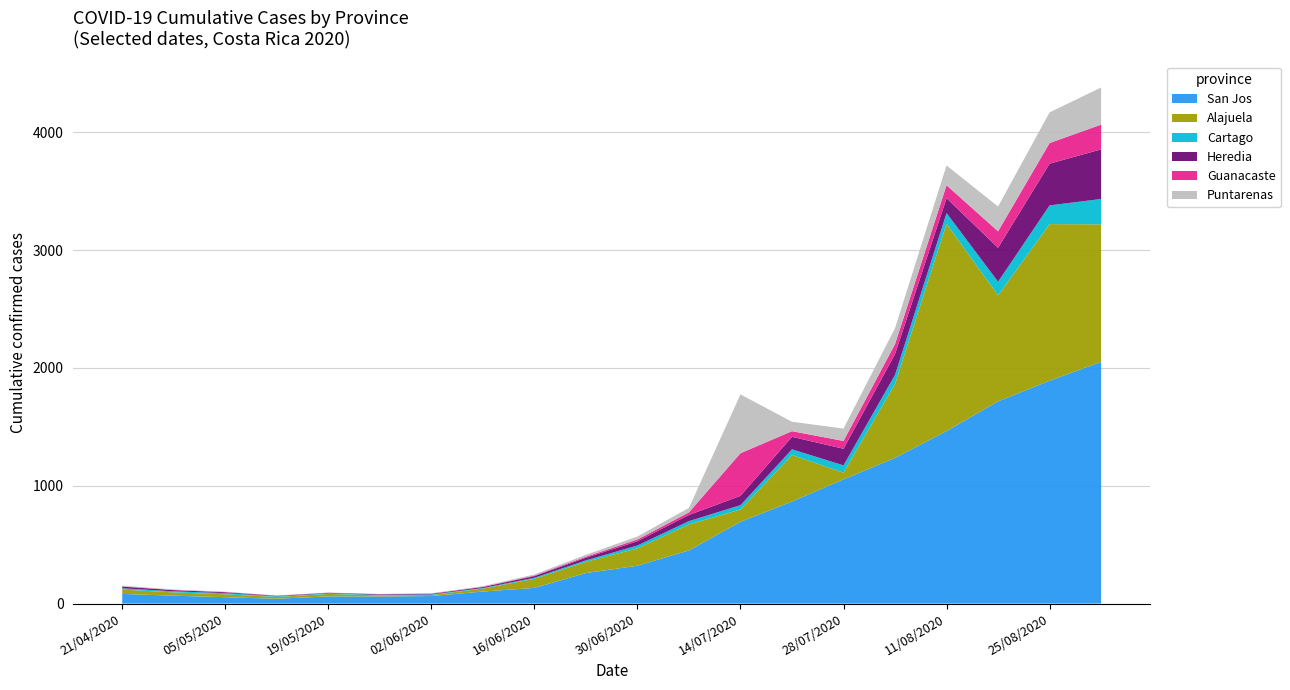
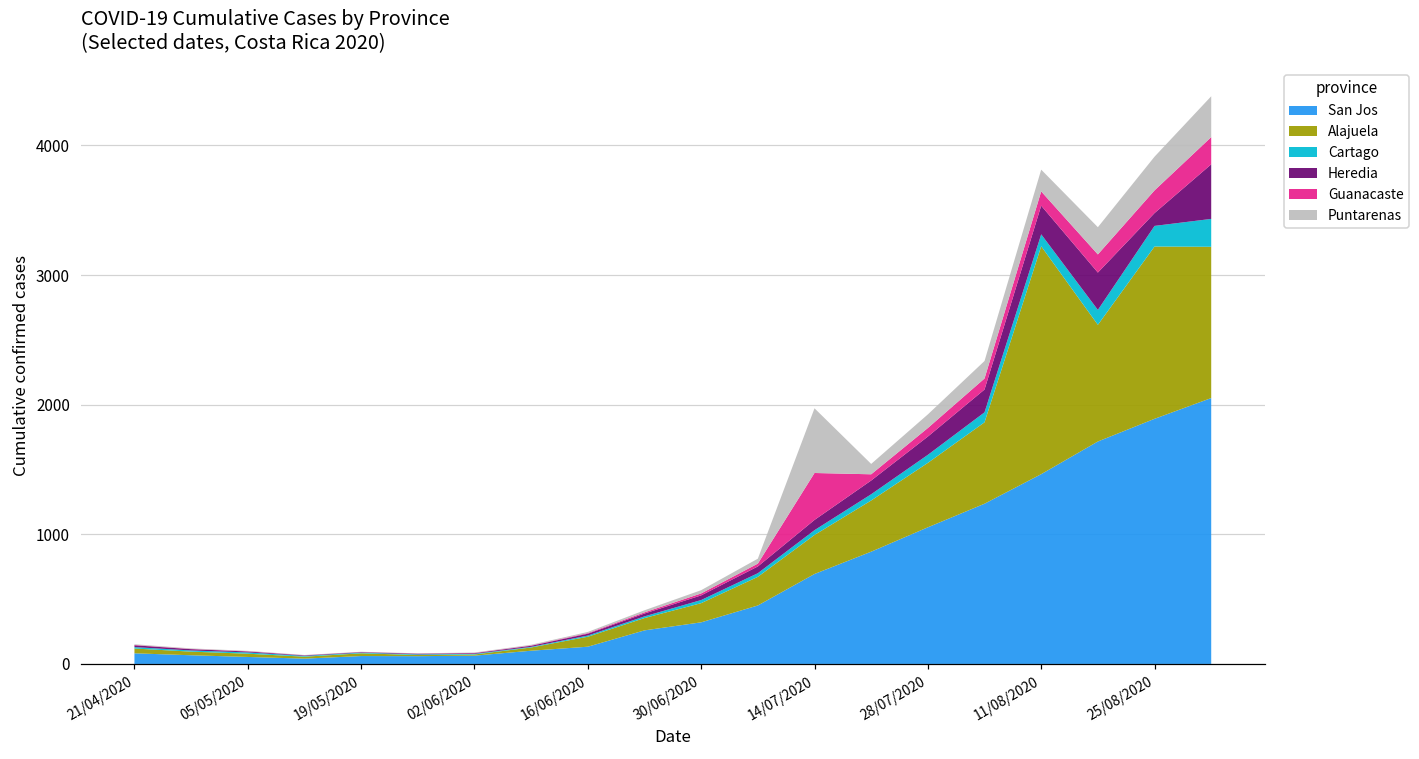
Alajuela, 14/07/2020: 100 -> 300
Alajuela, 28/07/2020: 60 -> 500
Heredia, 11/08/2020: 130 -> 220
Heredia, 25/08/2020: 350 -> 100
